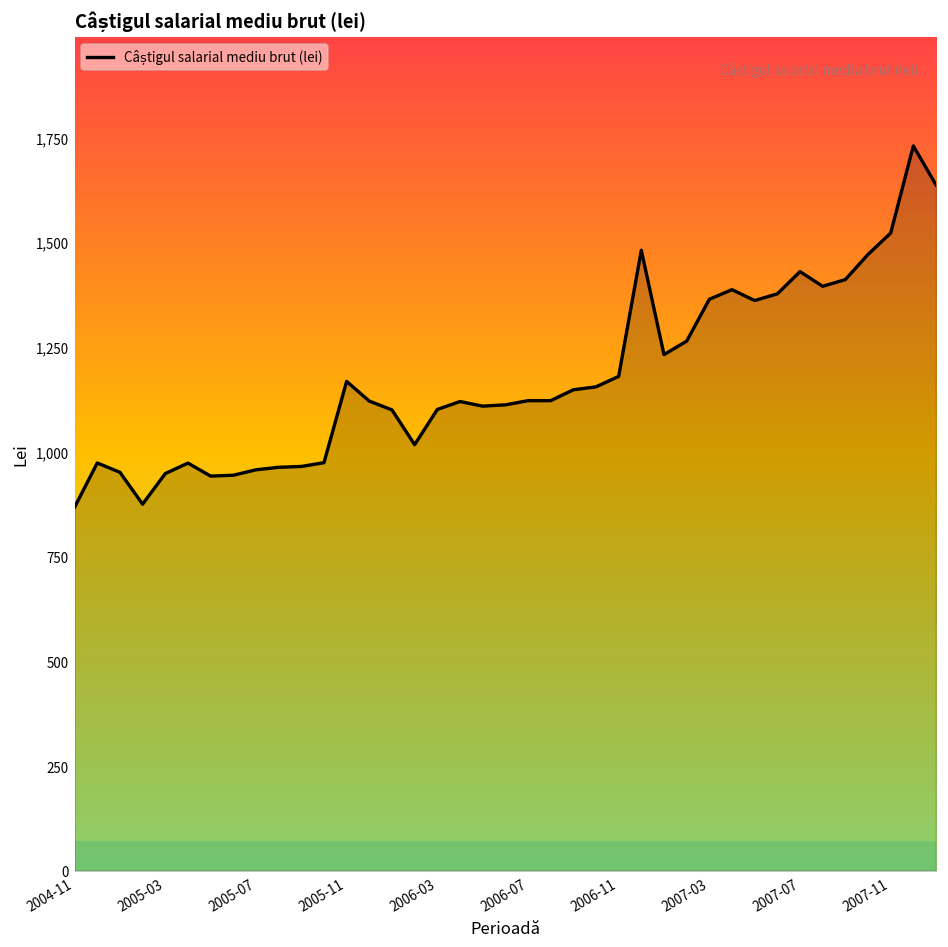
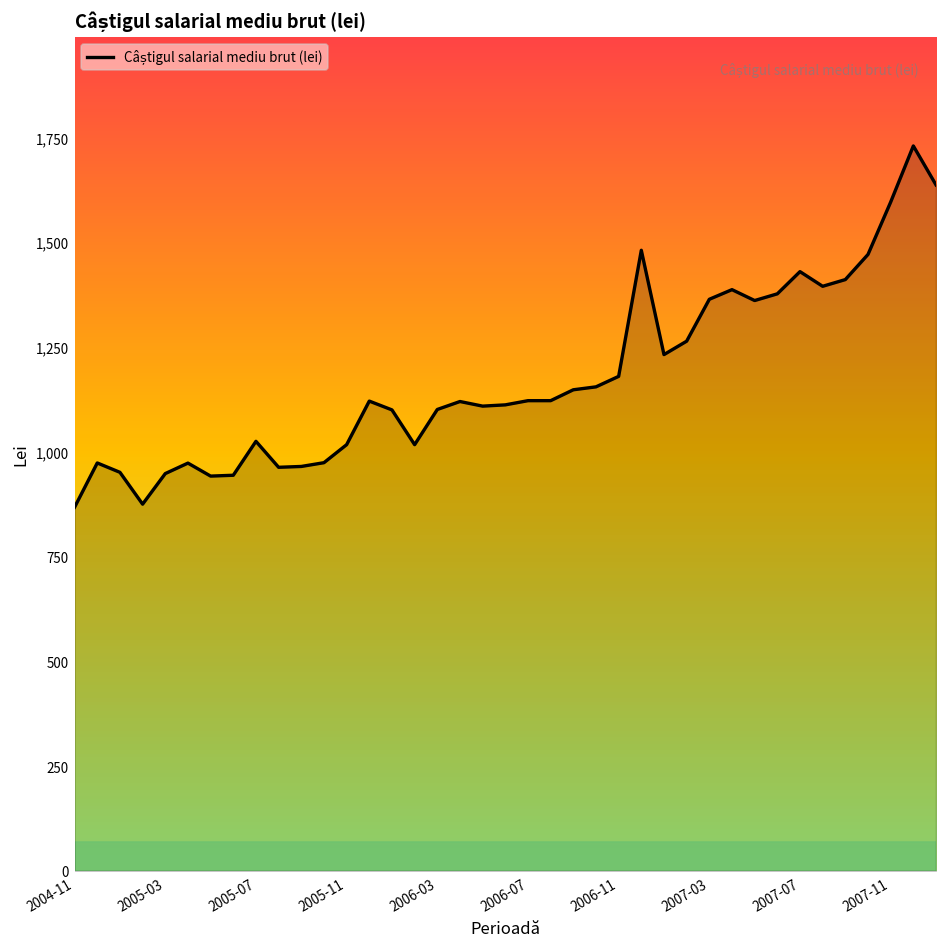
2005-07: 960 -> 1,030
2005-11: 1,170 -> 1,020
2007-11: 1,520 -> 1,600
